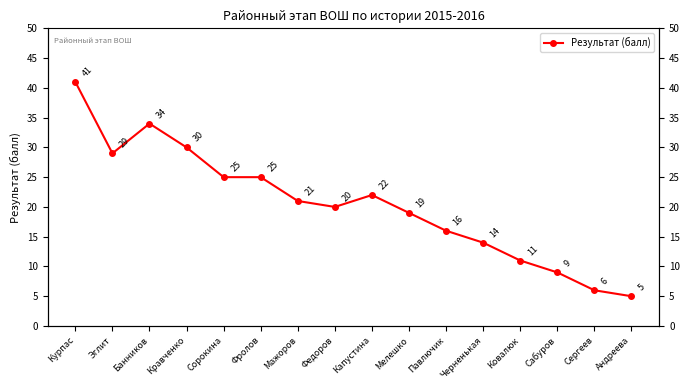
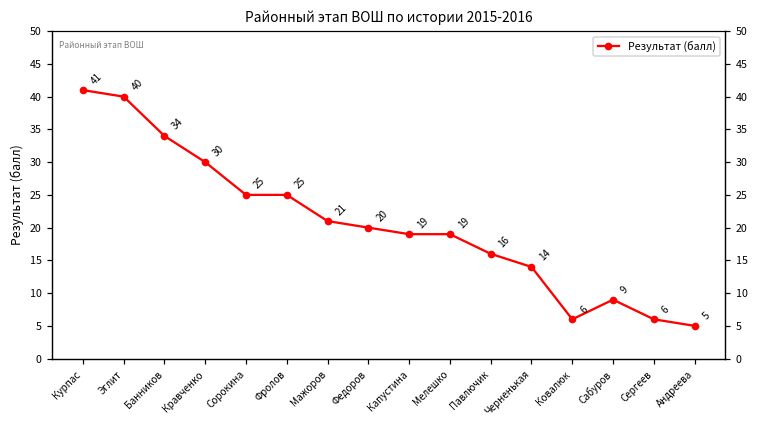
Эглит: 29 -> 40
Капустина: 22 -> 19
Ковалюк: 11 -> 6
